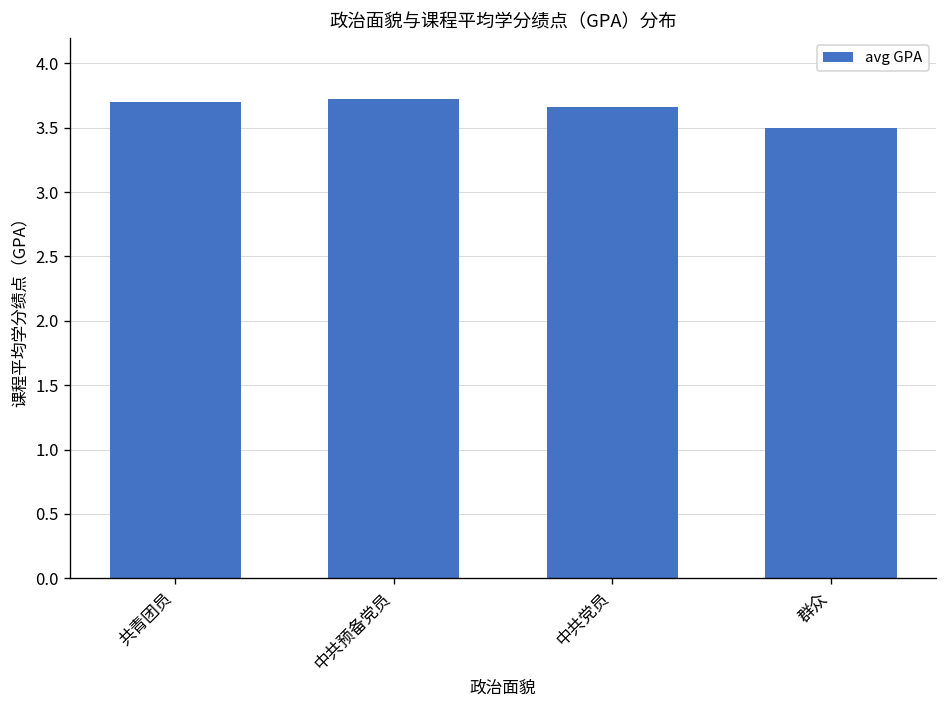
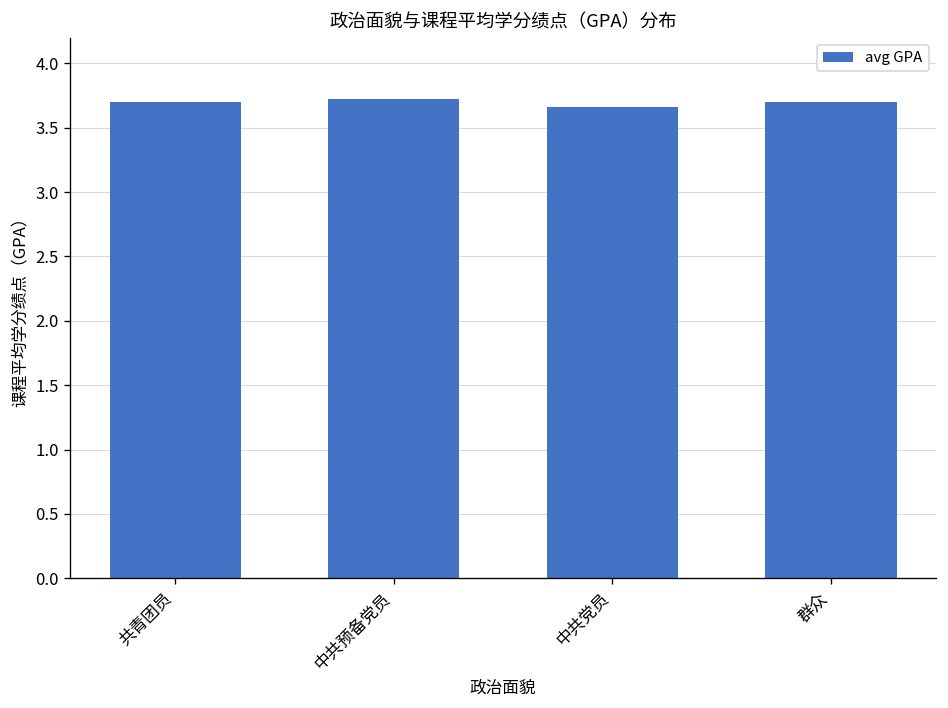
群众: 3.5 -> 3.7
